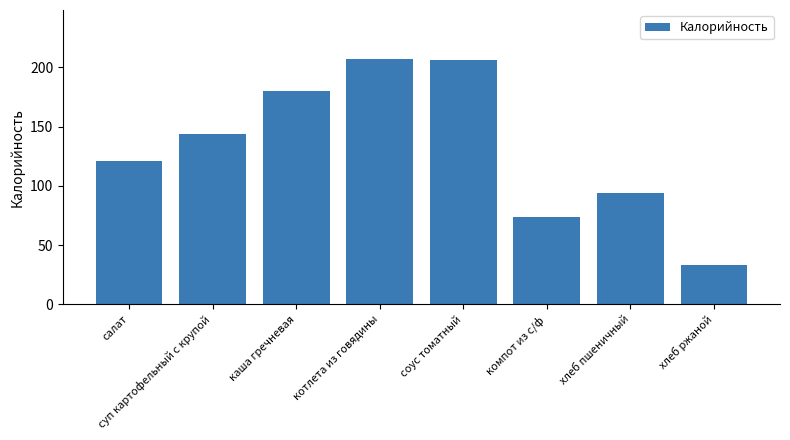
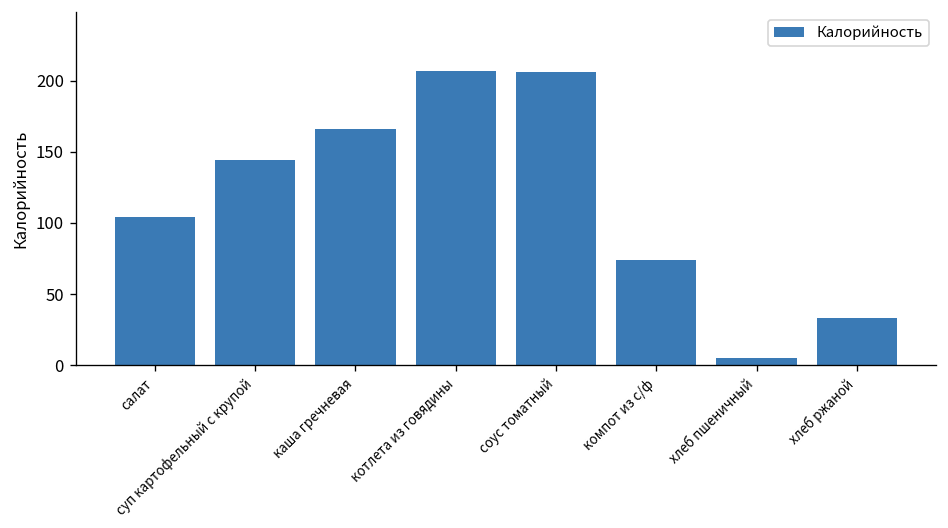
салат: 121 -> 104
каша гречневая: 180 -> 166
хлеб пшеничный: 94 -> 5
